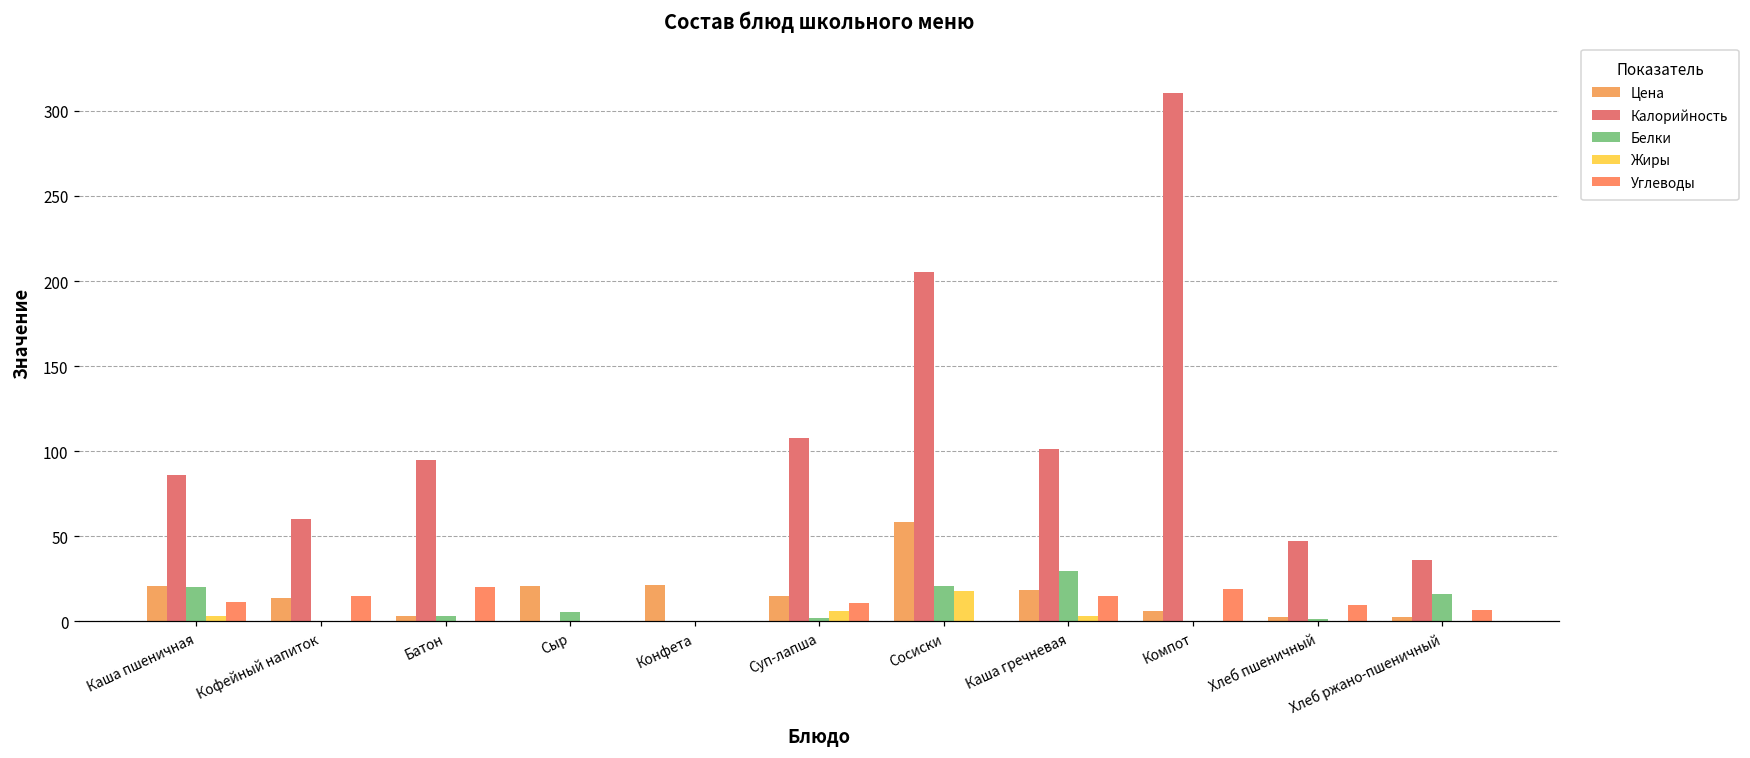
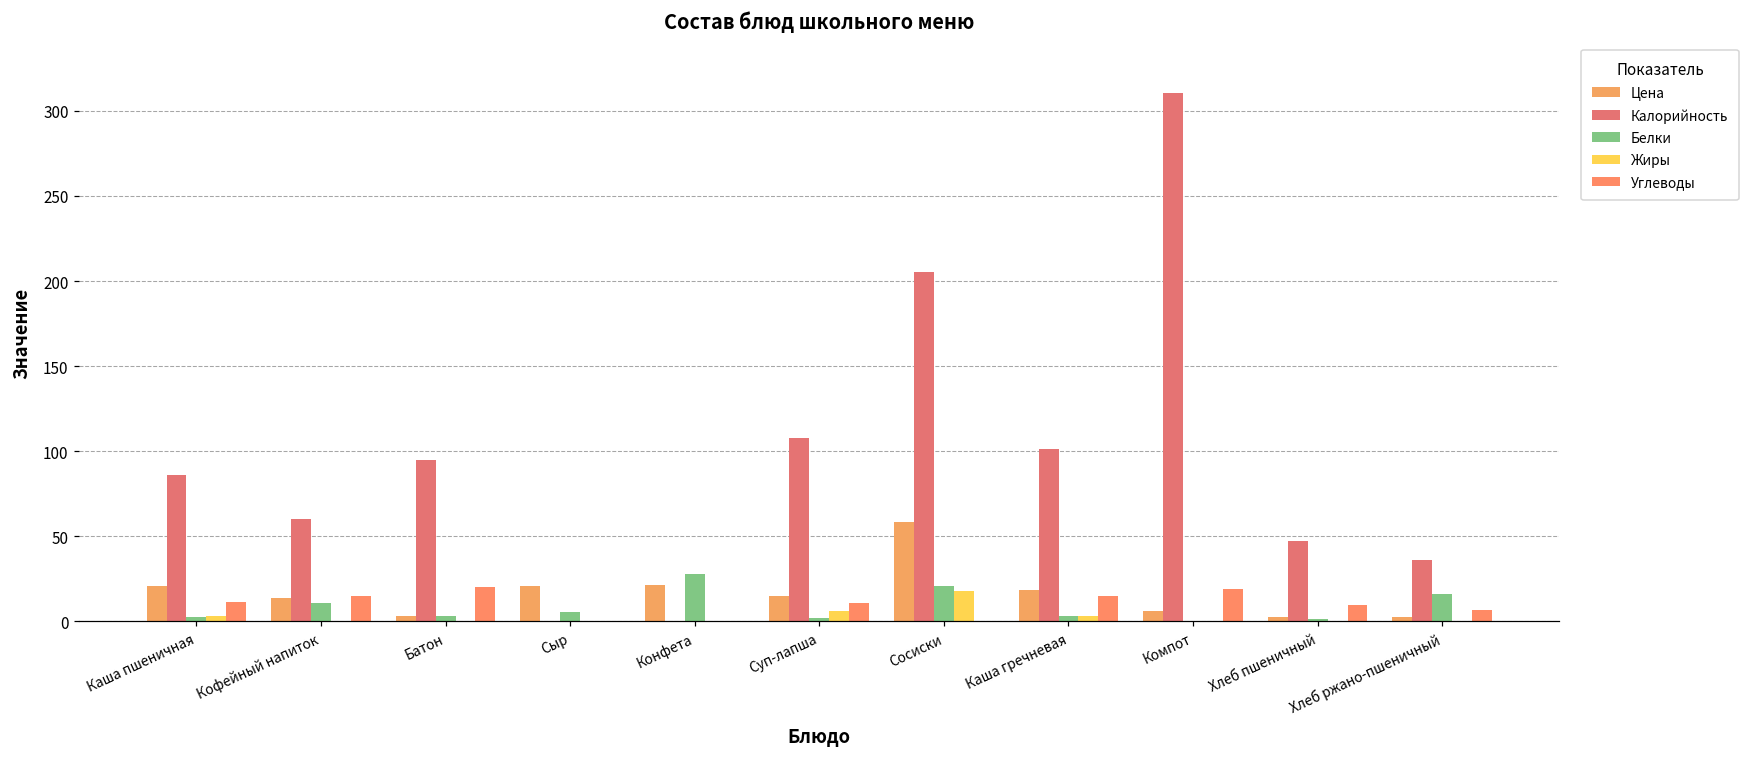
Белки, Каша пшеничная: 20 -> 3
Белки, Кофейный напиток: 0 -> 11
Белки, Конфета: 0 -> 28
Белки, Каша гречневая: 29 -> 3
